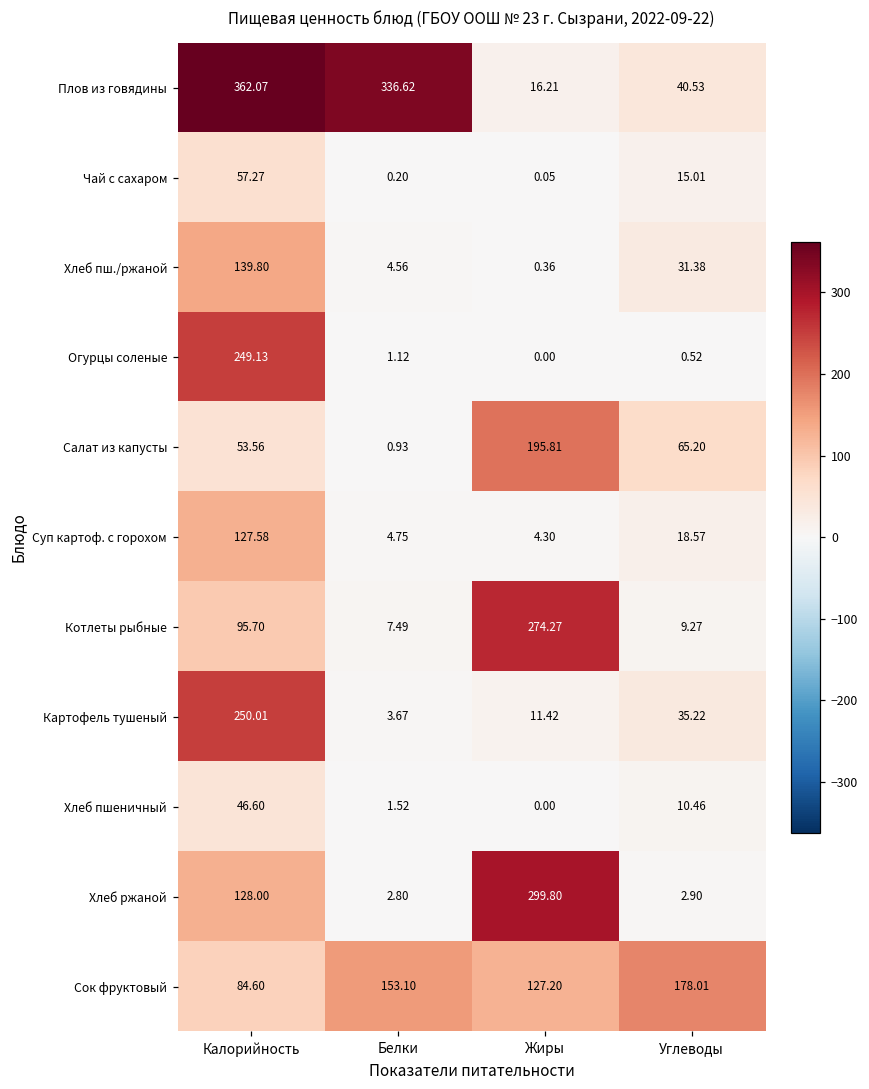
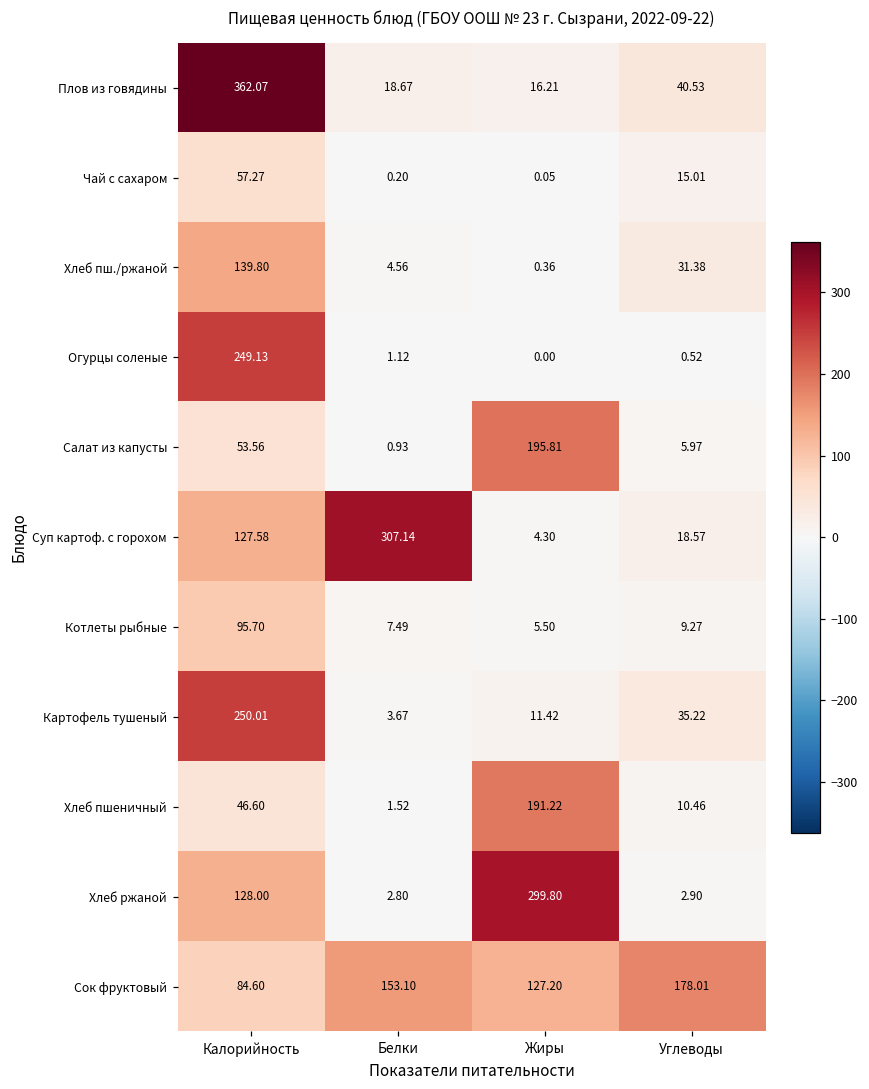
Плов из говядины, Белки: 336.62 -> 18.67
Салат из капусты, Углеводы: 65.20 -> 5.97
Суп картоф. с горохом, Белки: 4.75 -> 307.14
Котлеты рыбные, Жиры: 274.27 -> 5.50
Хлеб пшеничный, Жиры: 0.00 -> 191.22
